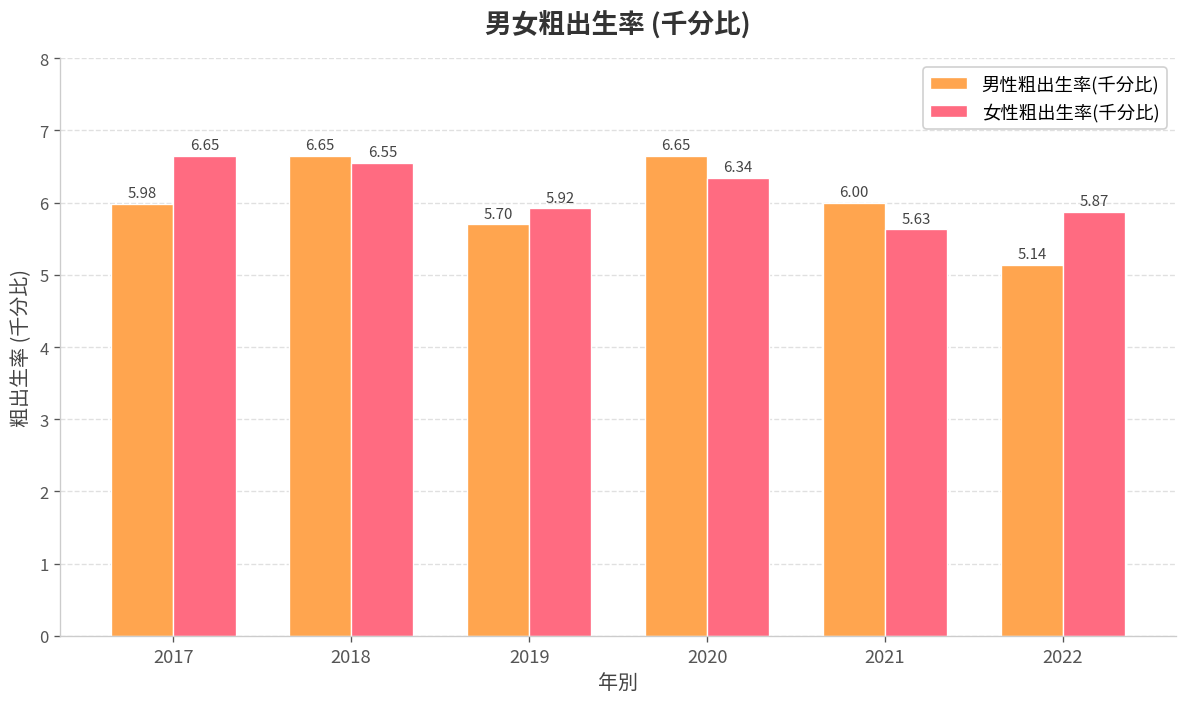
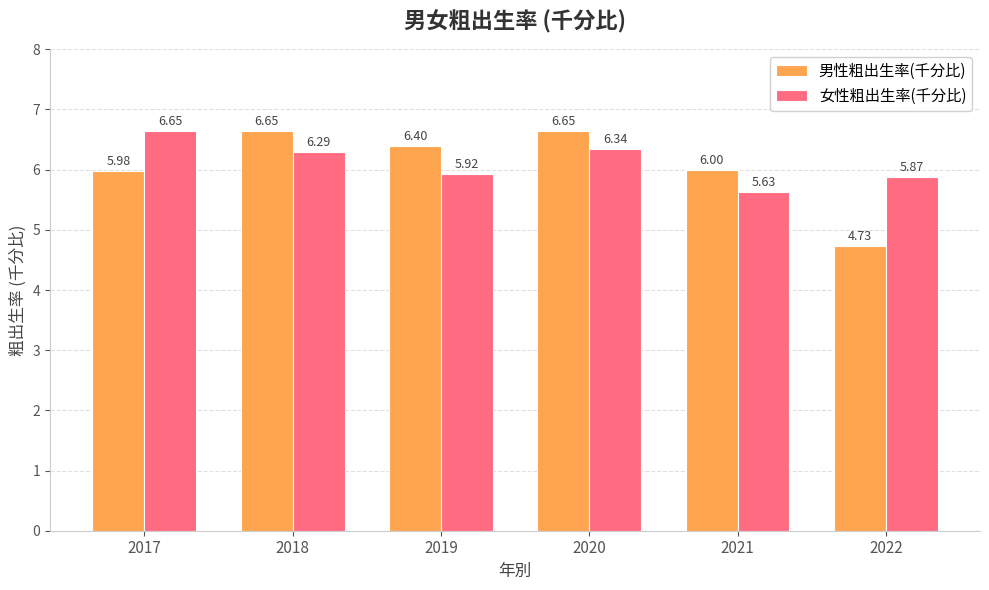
女性粗出生率(千分比), 2018: 6.55 -> 6.29
男性粗出生率(千分比), 2019: 5.70 -> 6.40
男性粗出生率(千分比), 2022: 5.14 -> 4.73
